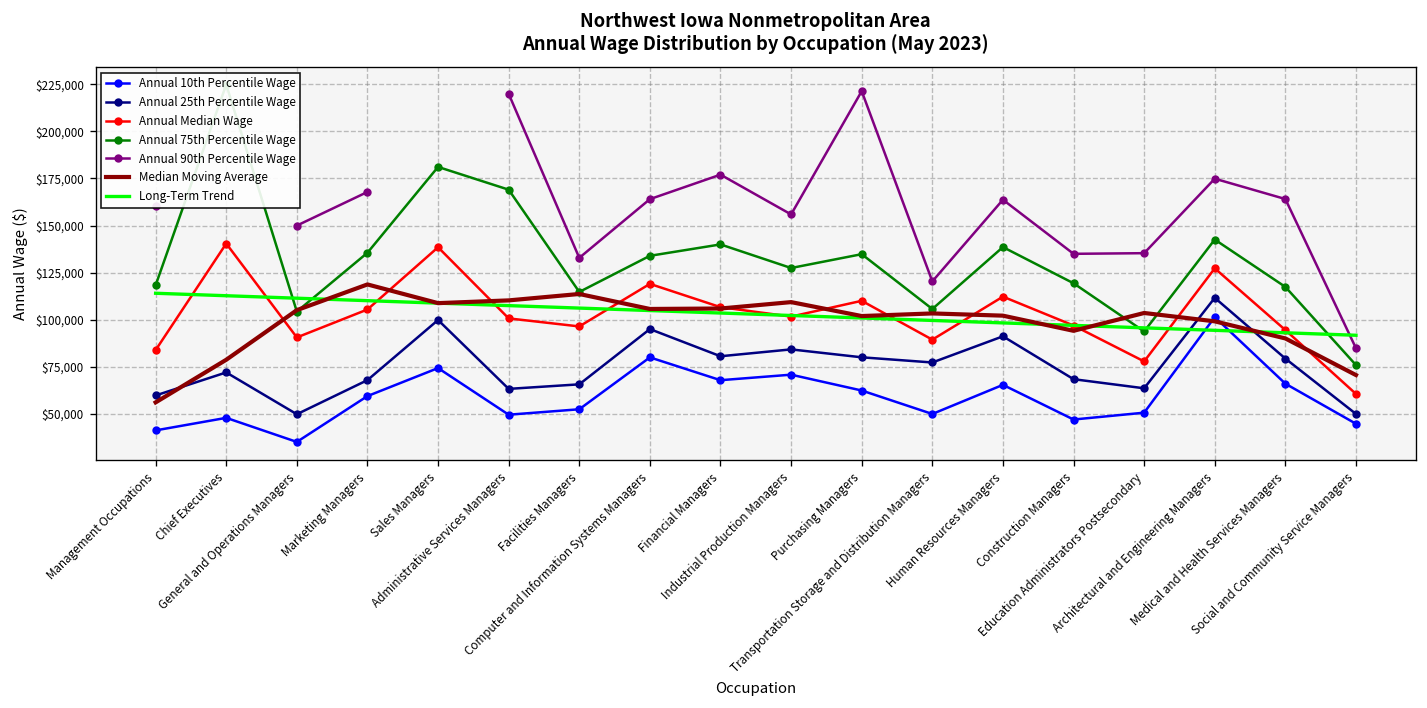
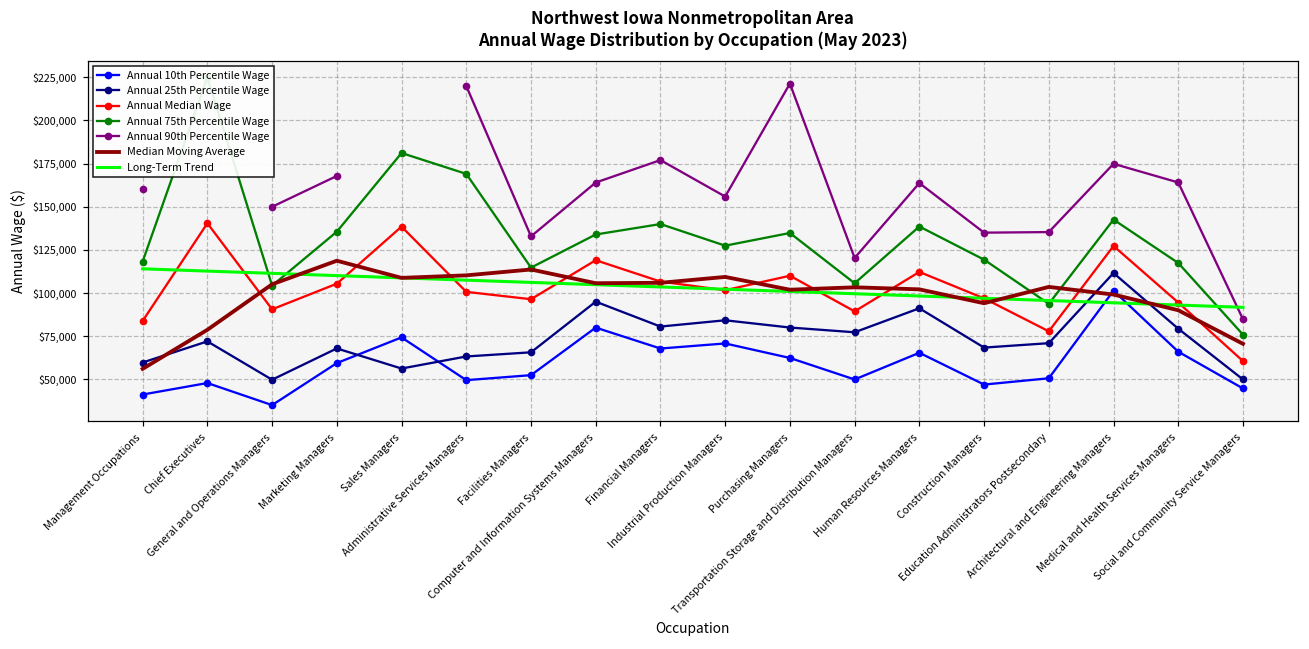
Annual 25th Percentile Wage, Sales Managers: $100,000 -> $56,000
Annual 25th Percentile Wage, Education Administrators Postsecondary: $64,000 -> $71,000
